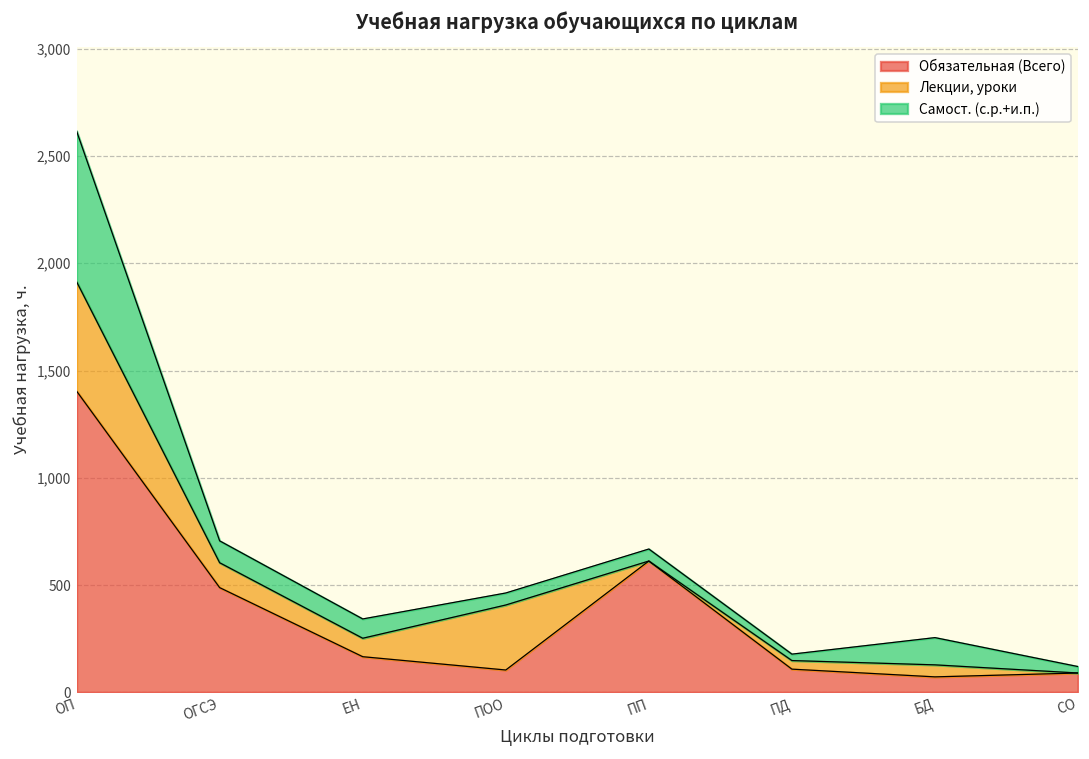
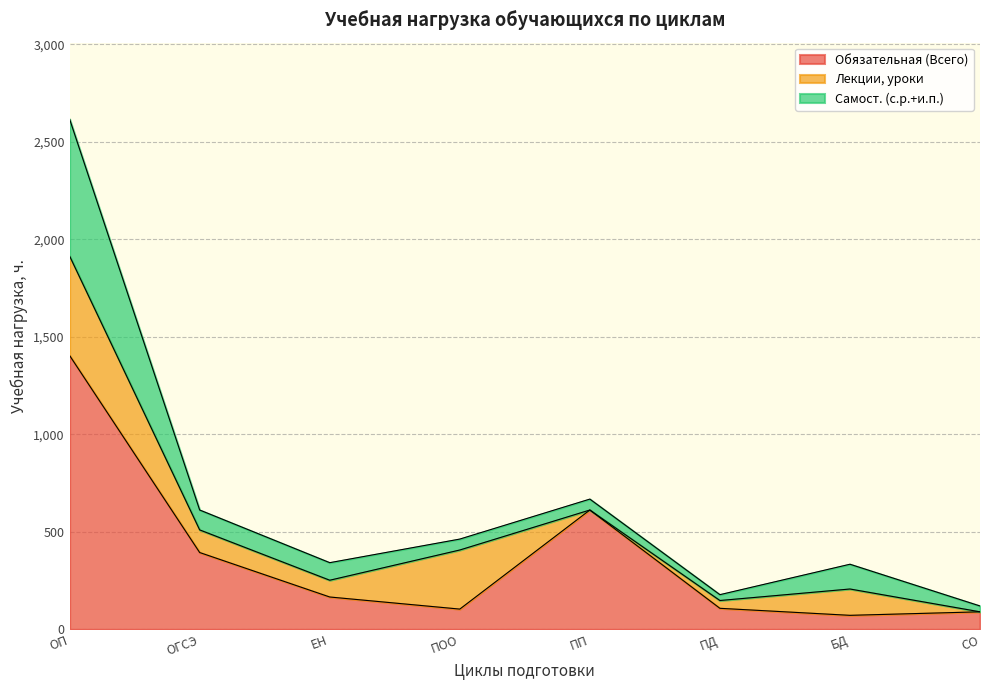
Обязательная (Всего), ОГСЭ: 490 -> 390
Лекции, уроки, БД: 60 -> 140
